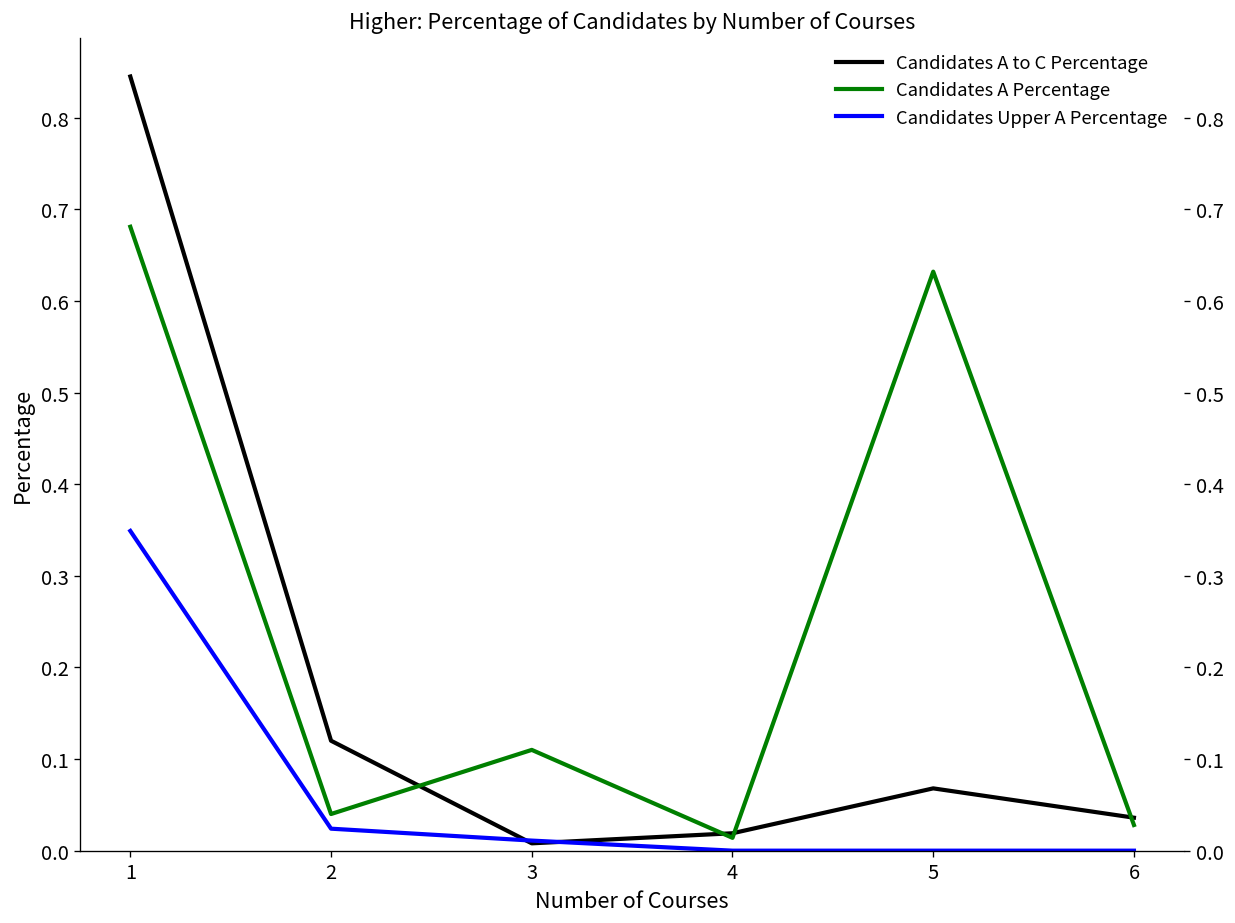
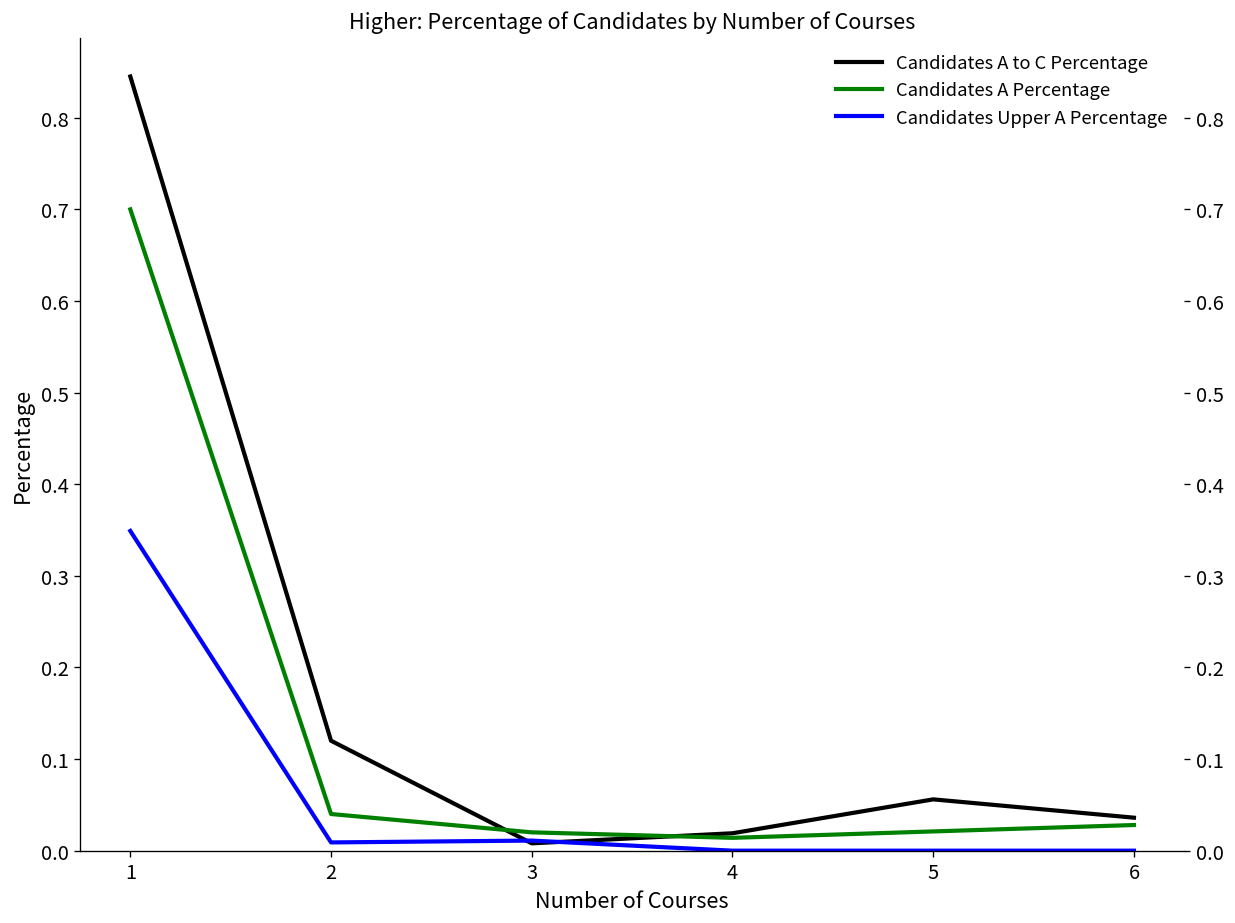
Candidates A Percentage, 1: 0.68 -> 0.70
Candidates Upper A Percentage, 2: 0.02 -> 0.01
Candidates A Percentage, 3: 0.11 -> 0.02
Candidates A to C Percentage, 5: 0.07 -> 0.06
Candidates A Percentage, 5: 0.63 -> 0.02
